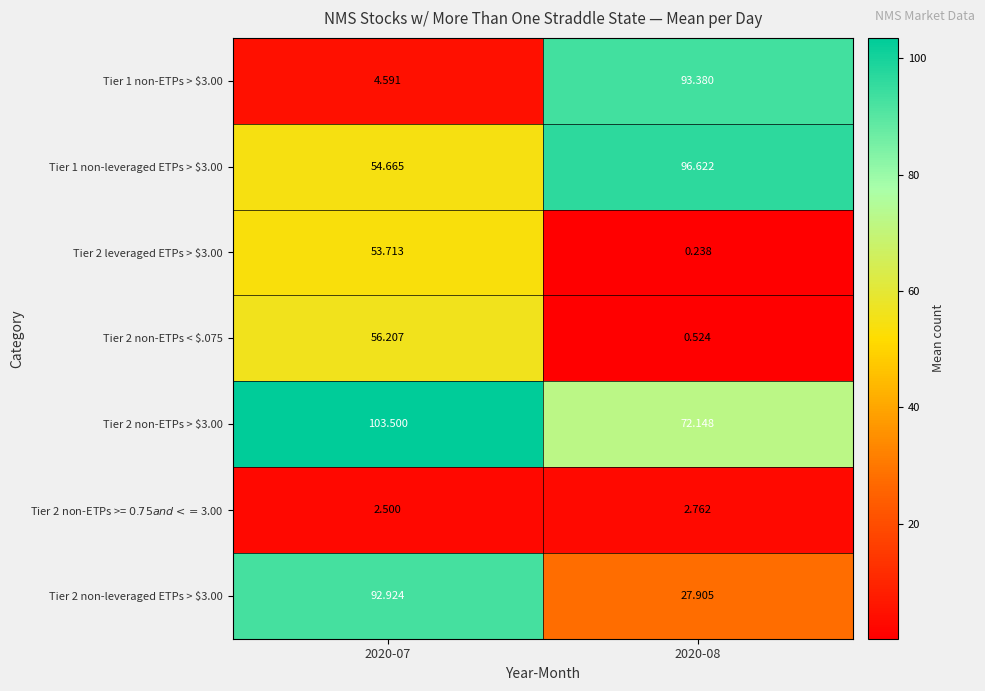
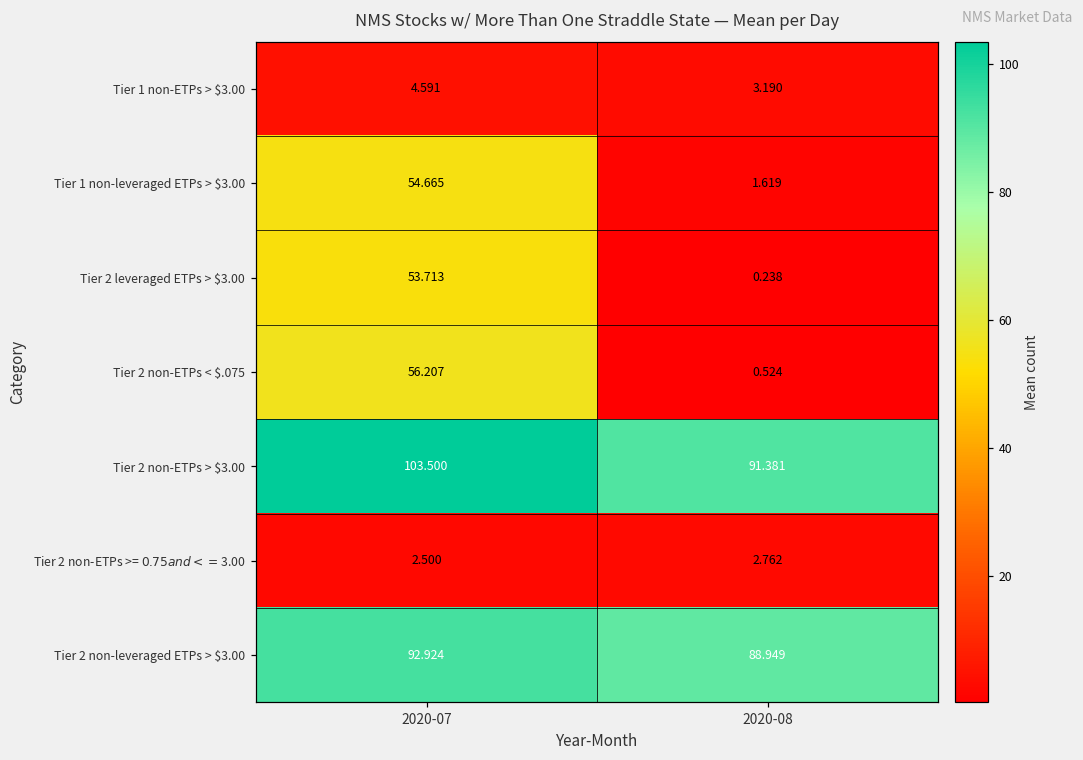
Tier 1 non-ETPs > $3.00, 2020-08: 93.380 -> 3.190
Tier 1 non-leveraged ETPs > $3.00, 2020-08: 96.622 -> 1.619
Tier 2 non-ETPs > $3.00, 2020-08: 72.148 -> 91.381
Tier 2 non-leveraged ETPs > $3.00, 2020-08: 27.905 -> 88.949
